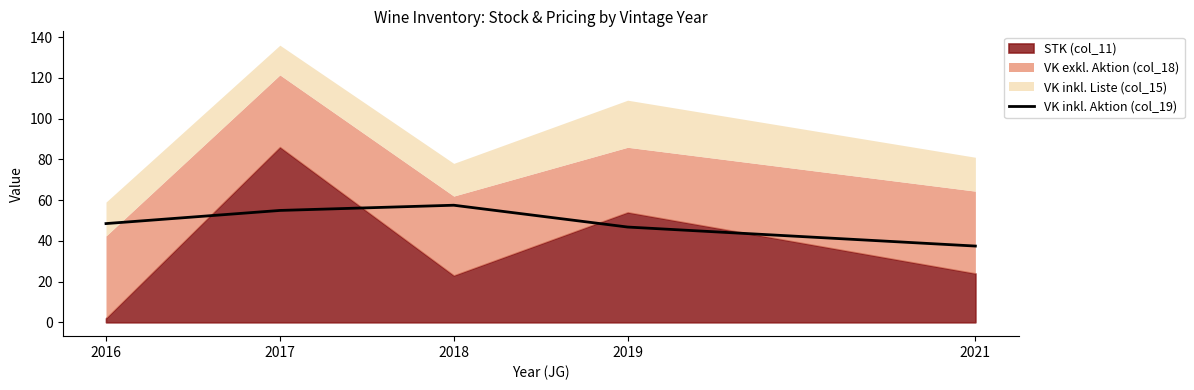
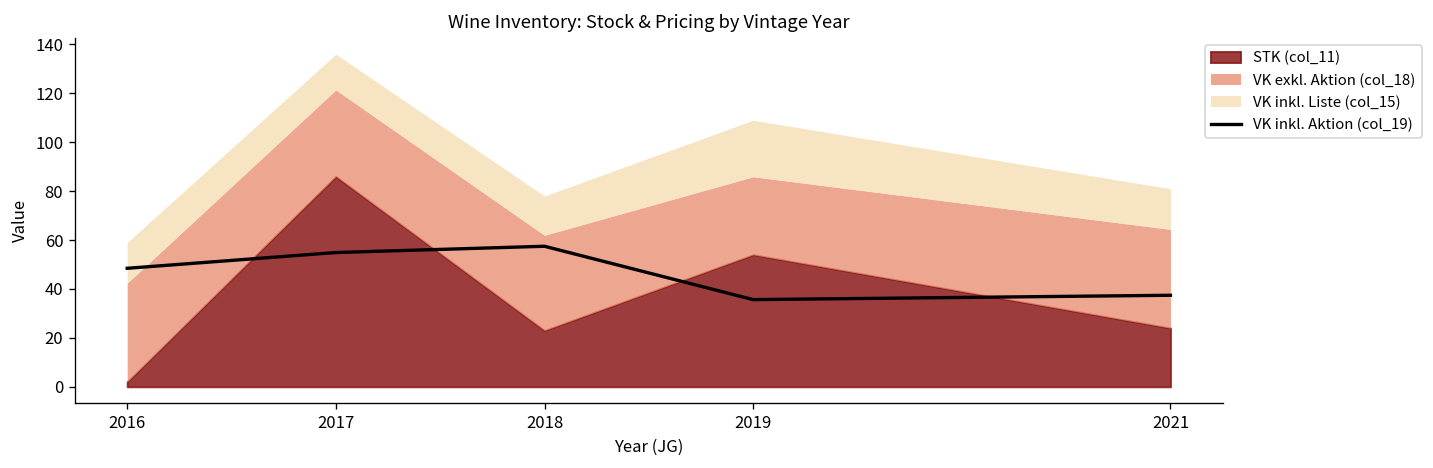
VK inkl. Aktion (col_19), 2019: 47 -> 36
